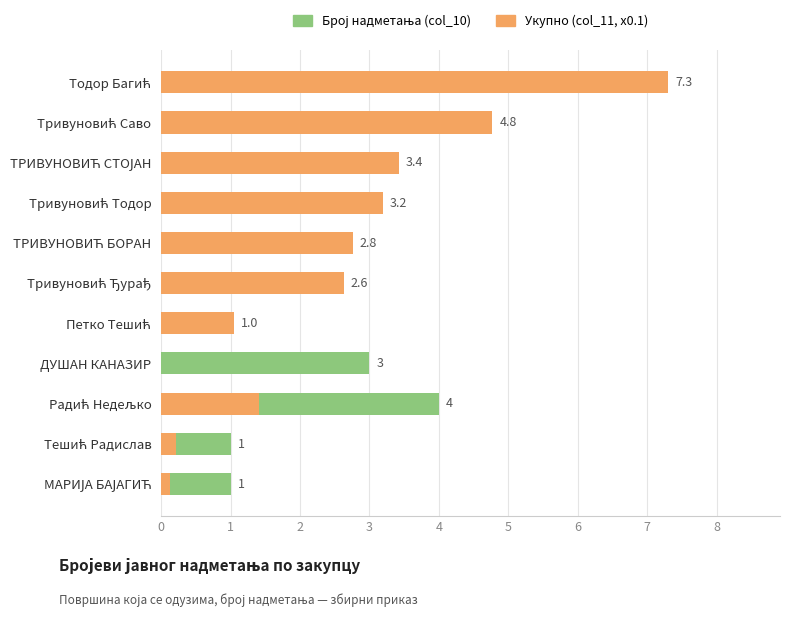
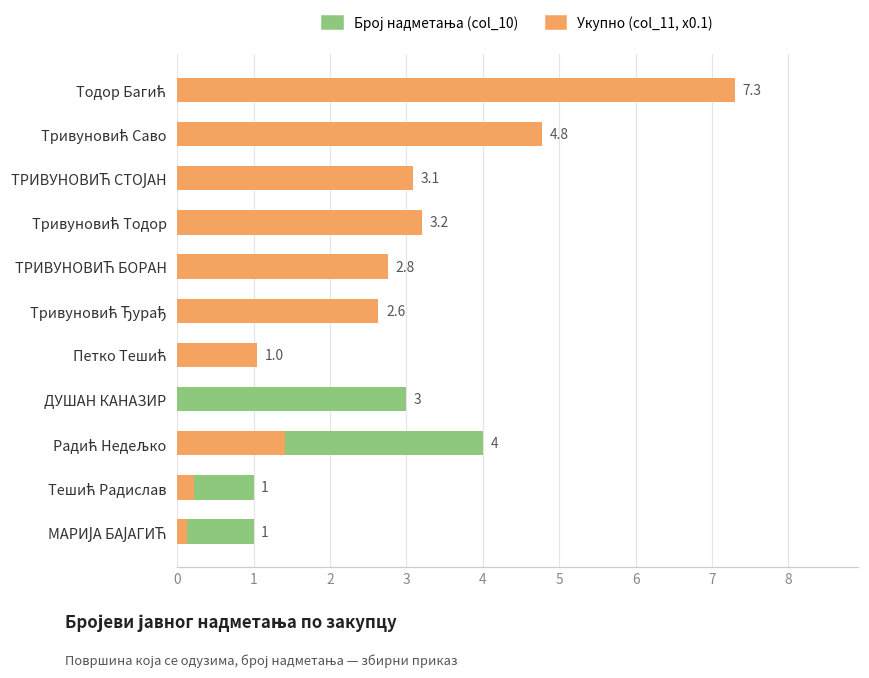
Укупно (col_11, x0.1), ТРИВУНОВИЋ СТОЈАН: 3.4 -> 3.1
